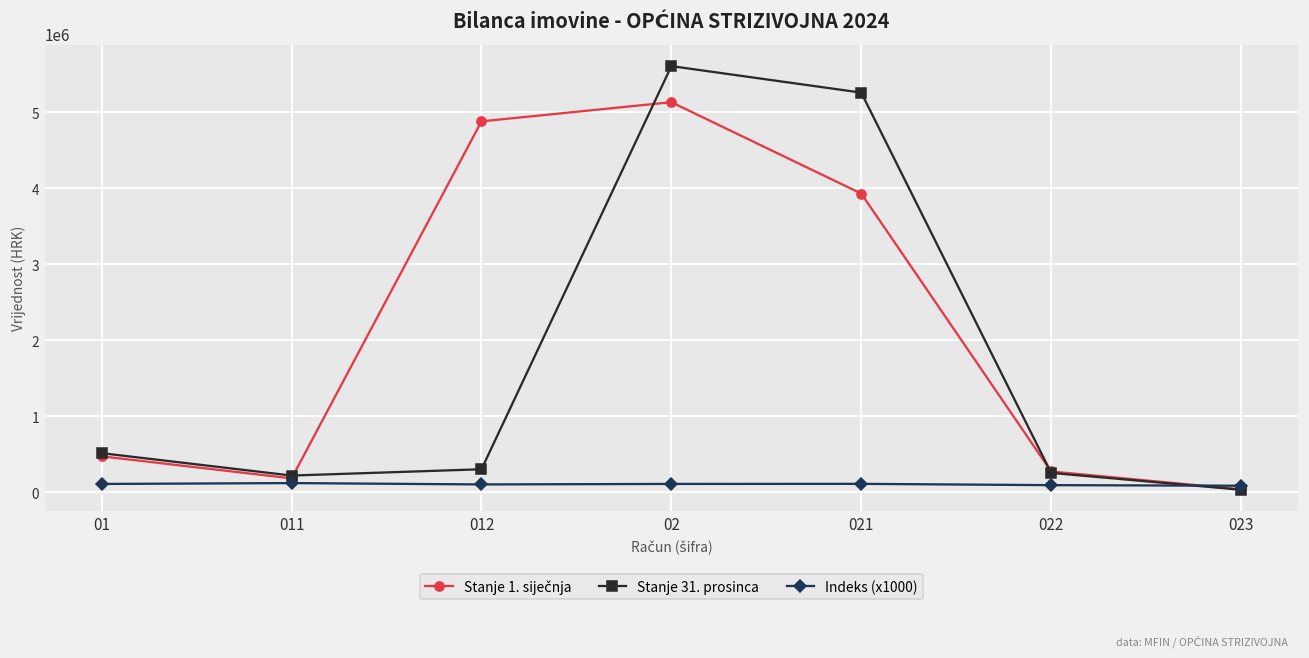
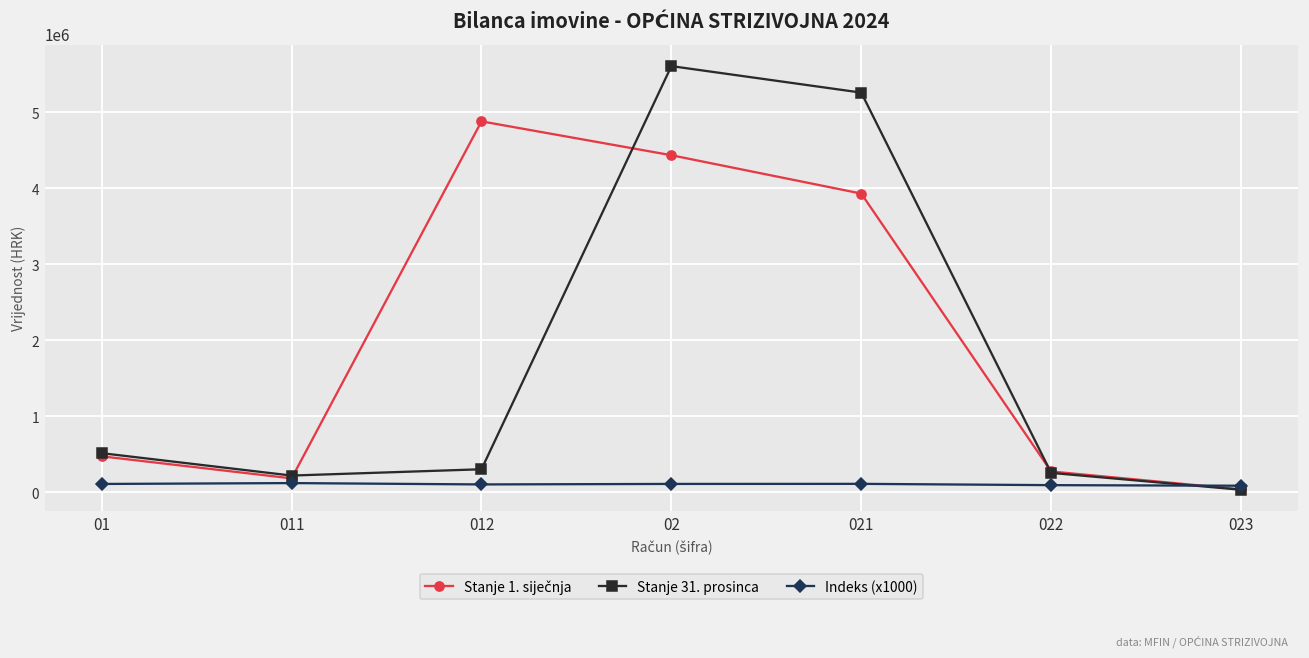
Stanje 1. siječnja, 02: 5100000 -> 4400000
